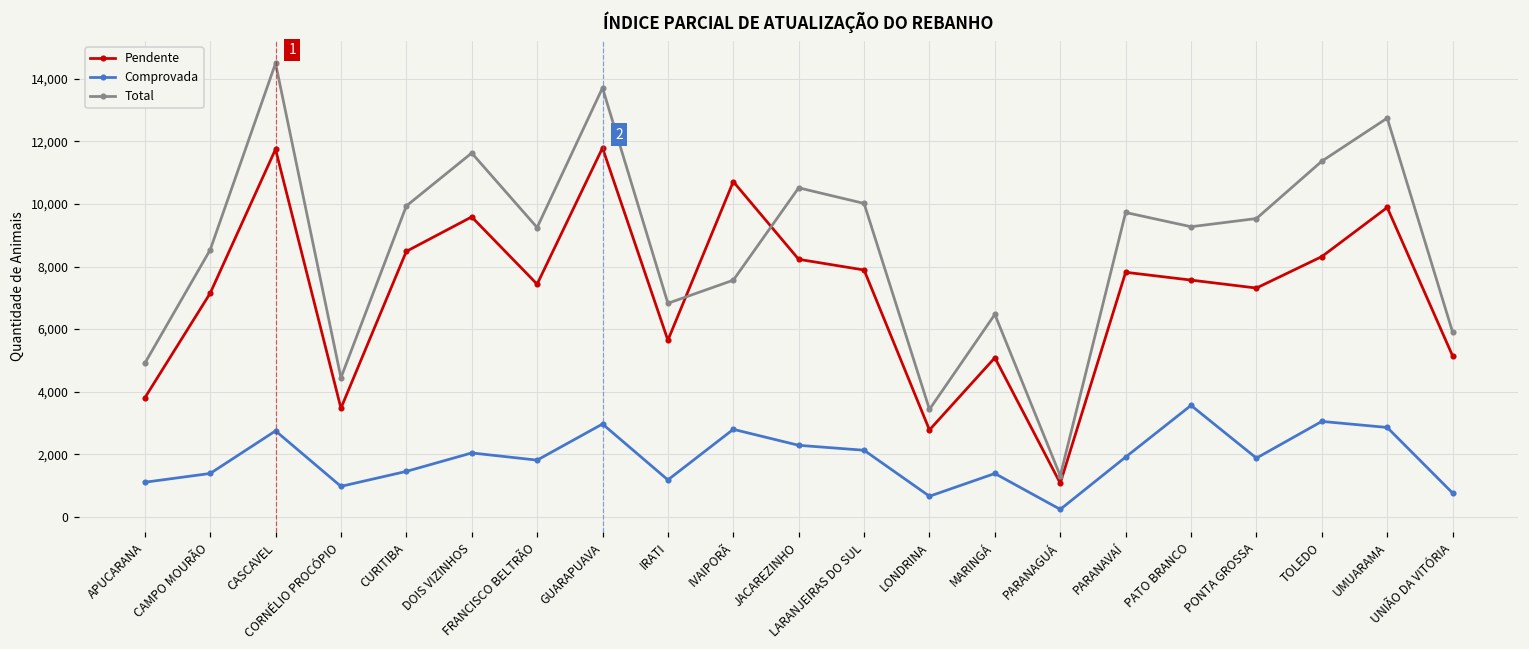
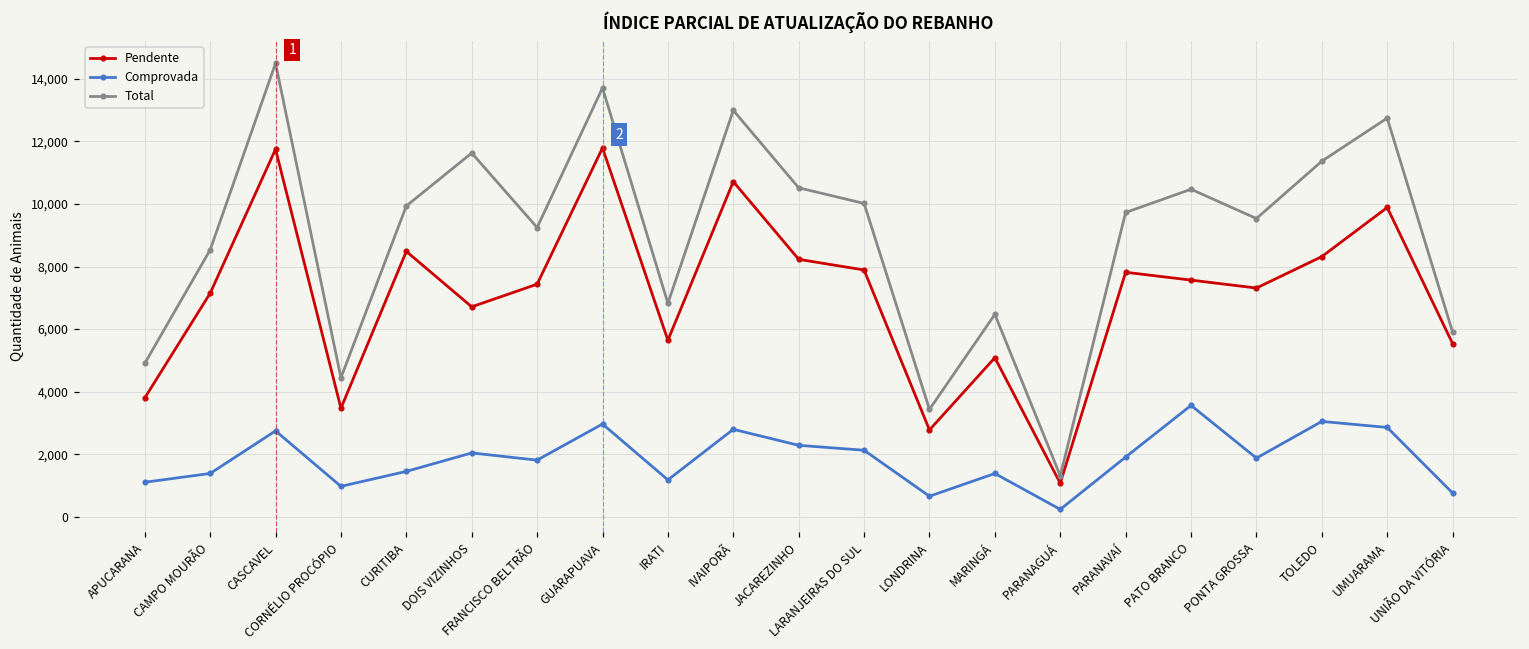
Pendente, DOIS VIZINHOS: 9,600 -> 6,700
Total, IVAIPORÃ: 7,600 -> 13,000
Total, PATO BRANCO: 9,300 -> 10,500
Pendente, UNIÃO DA VITÓRIA: 5,100 -> 5,500
